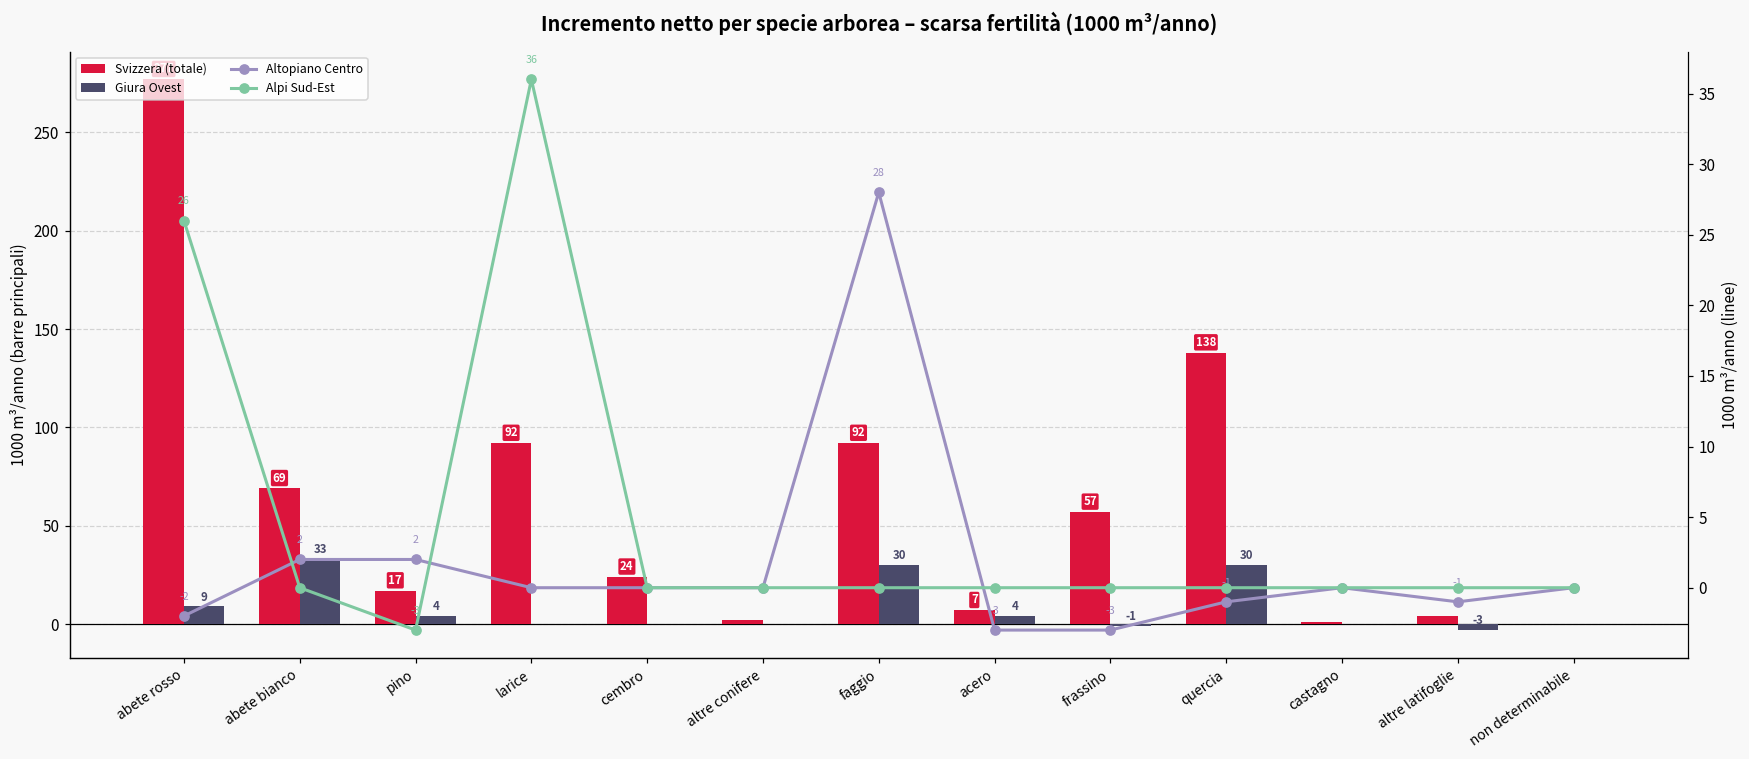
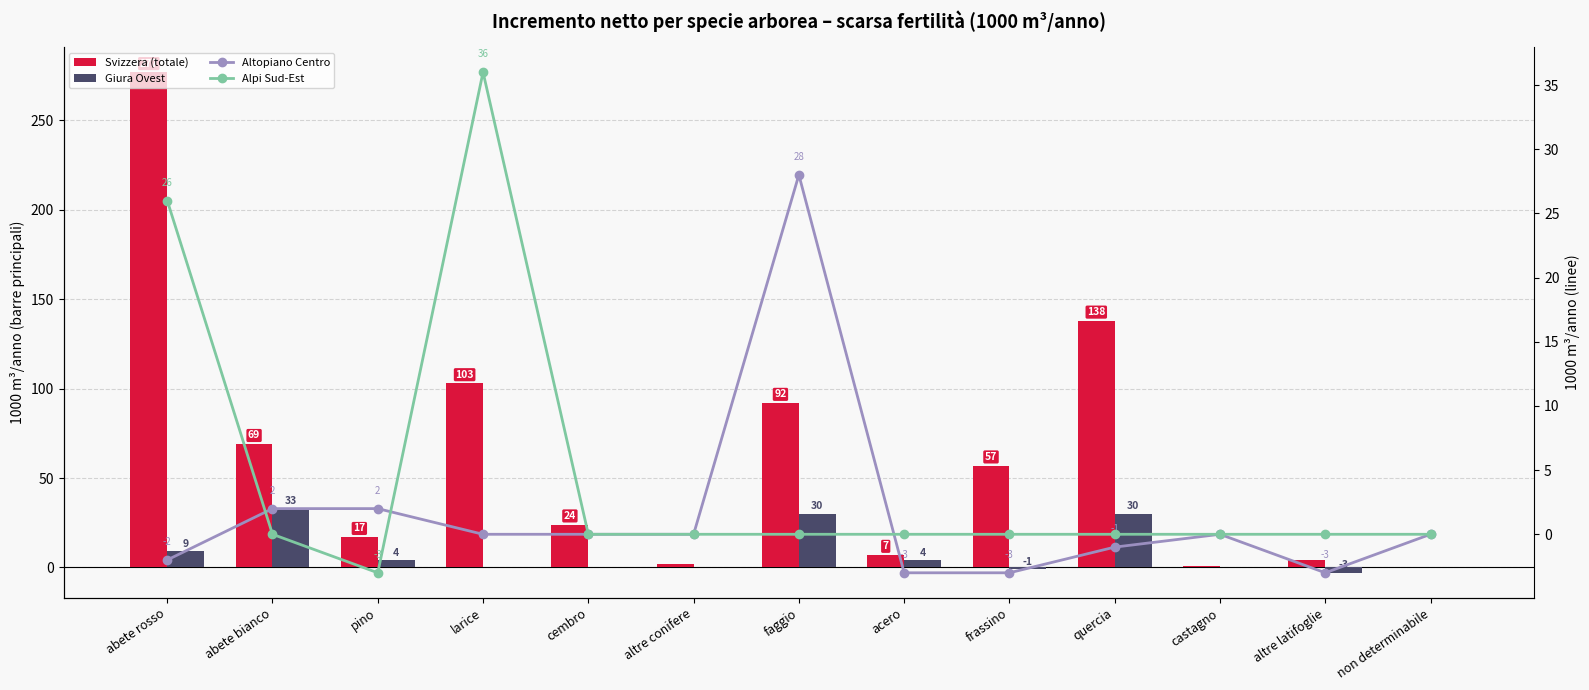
Svizzera (totale), larice: 92 -> 103
Altopiano Centro, altre latifoglie: -1 -> -3
